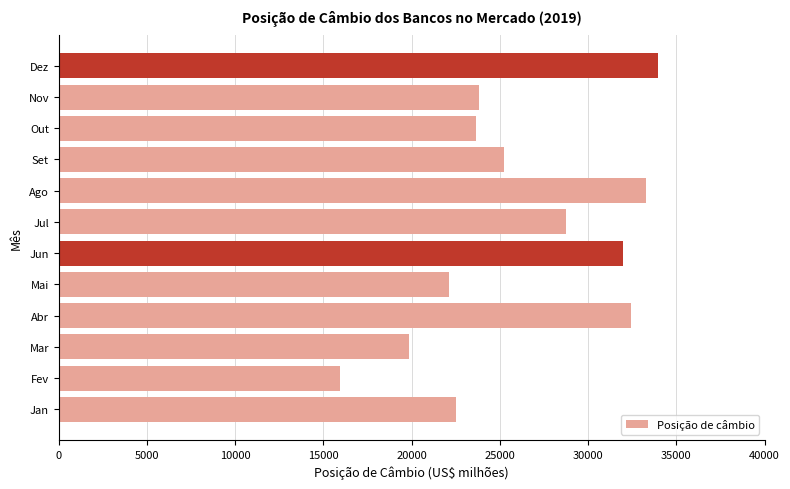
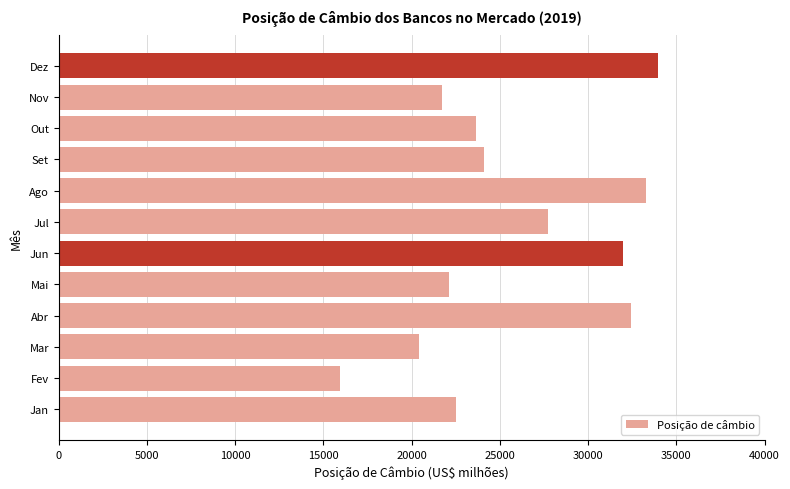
Nov: 23800 -> 21700
Set: 25200 -> 24100
Jul: 28800 -> 27700
Mar: 19800 -> 20400
